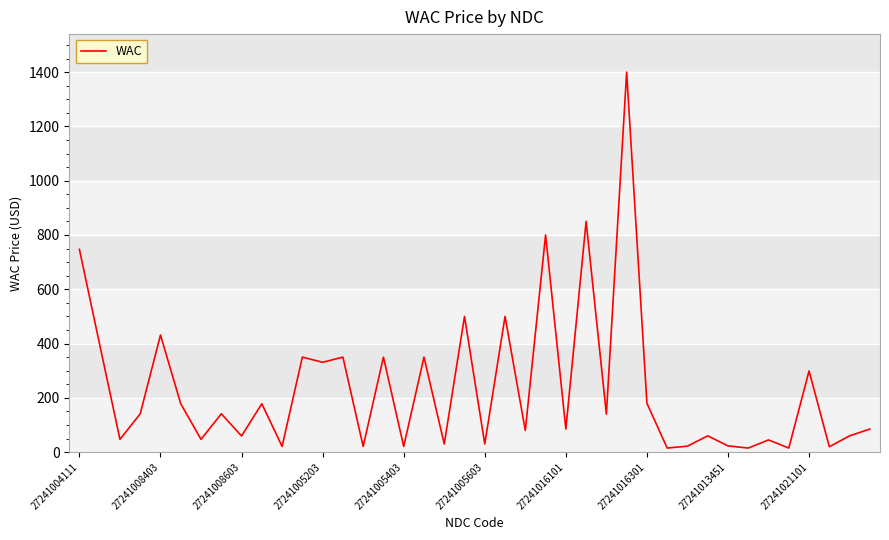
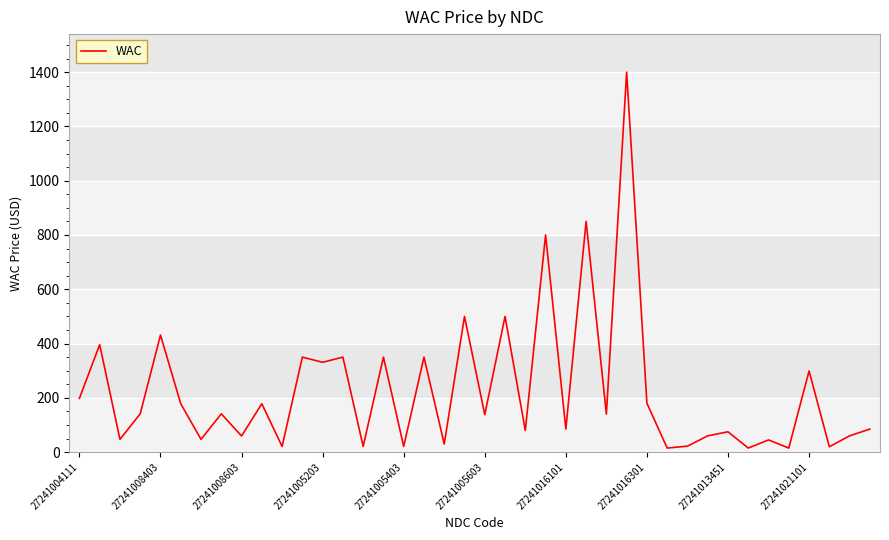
27241004111: 750 -> 200
27241005603: 30 -> 140
27241013451: 20 -> 80
